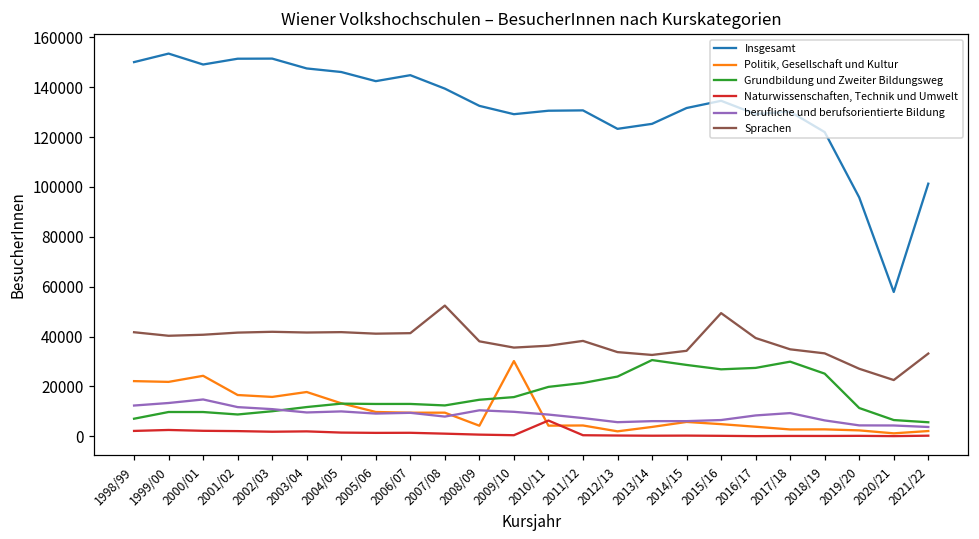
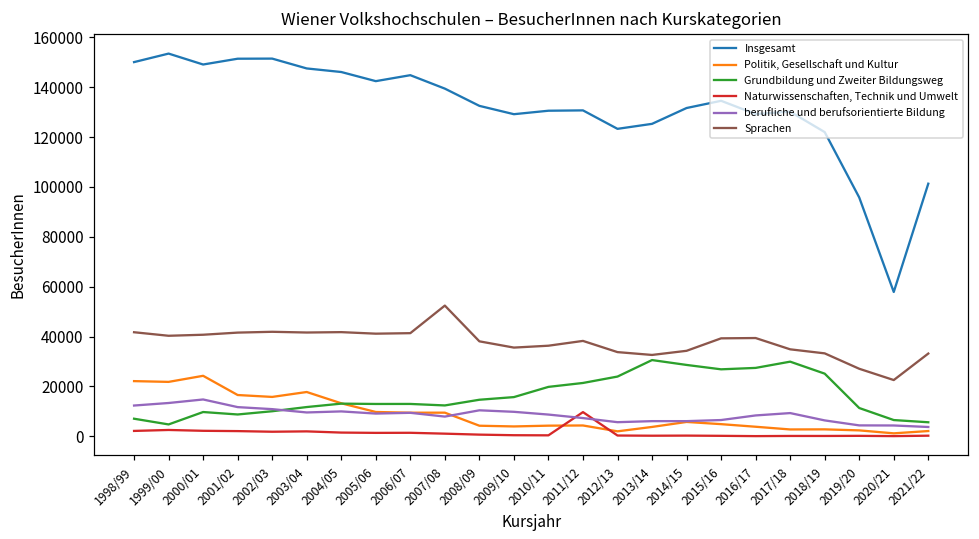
Grundbildung und Zweiter Bildungsweg, 1999/00: 10000 -> 5000
Politik, Gesellschaft und Kultur, 2009/10: 30000 -> 4000
Naturwissenschaften, Technik und Umwelt, 2010/11: 6000 -> 0
Naturwissenschaften, Technik und Umwelt, 2011/12: 0 -> 10000
Sprachen, 2015/16: 49000 -> 39000
